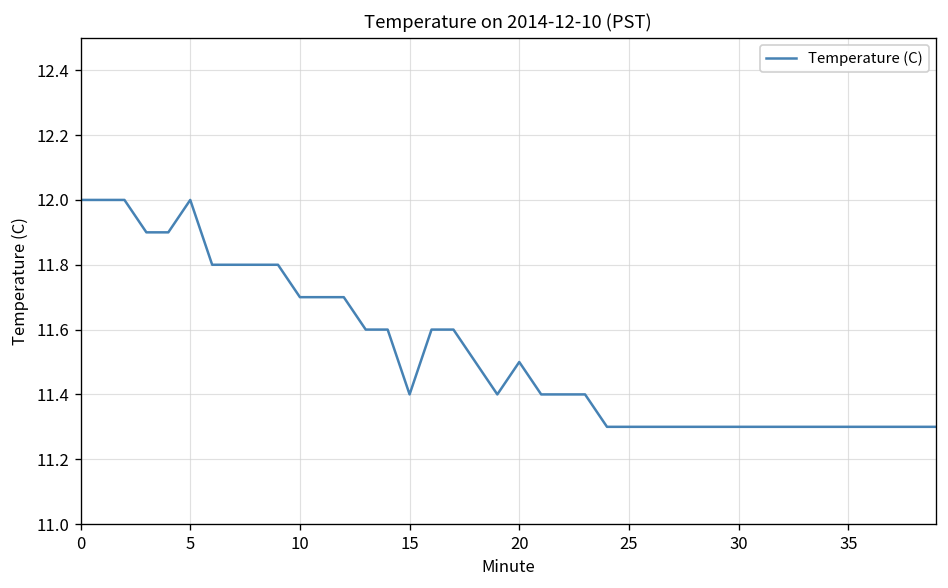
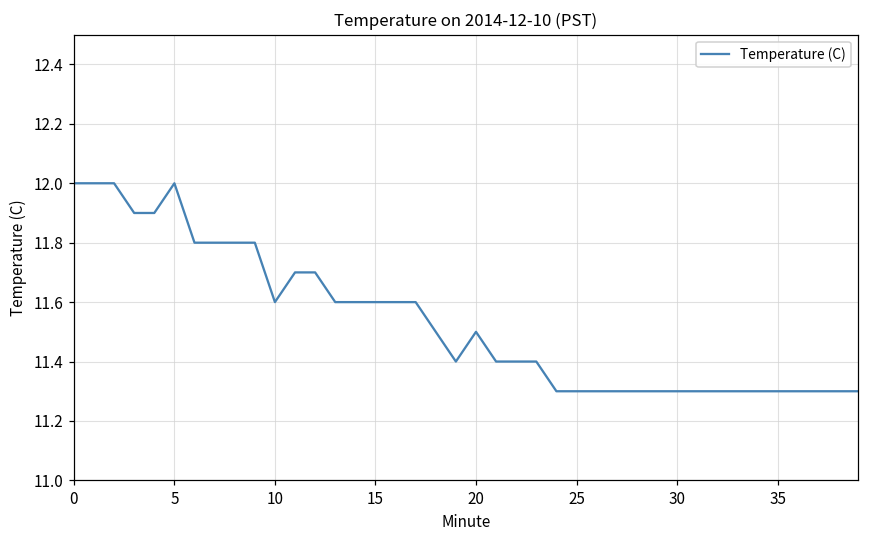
10: 11.7 -> 11.6
15: 11.4 -> 11.6
